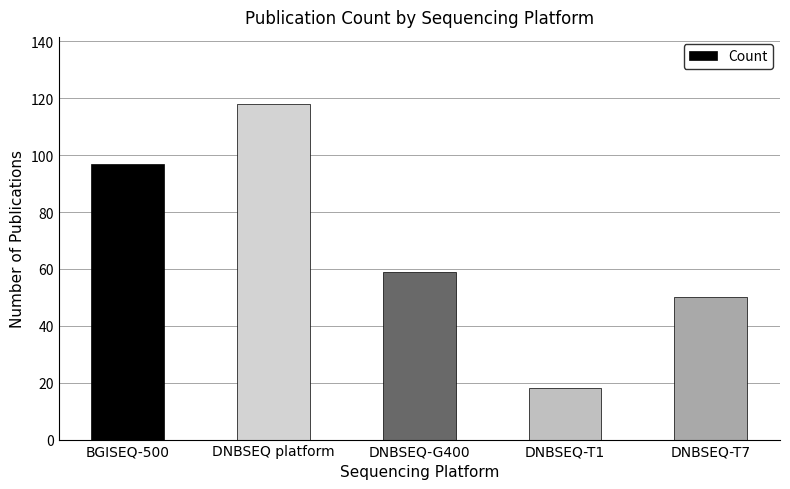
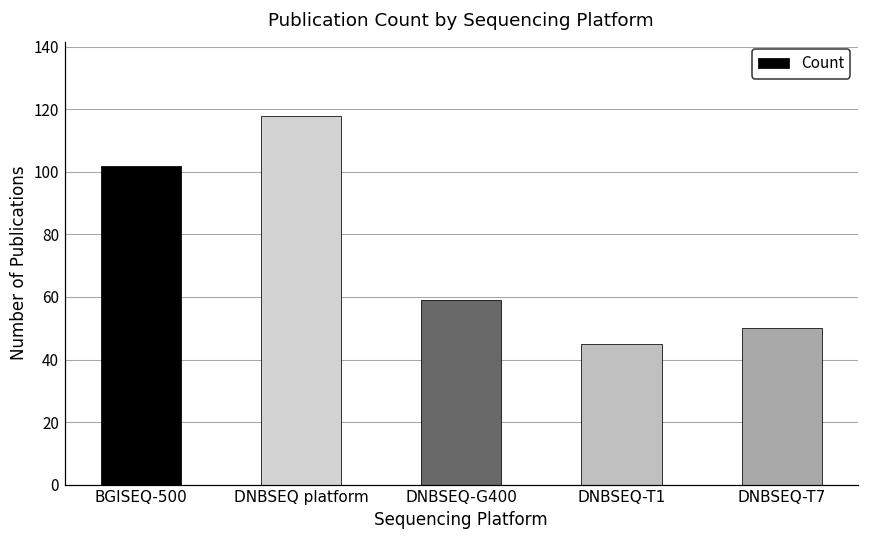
BGISEQ-500: 97 -> 102
DNBSEQ-T1: 18 -> 45
